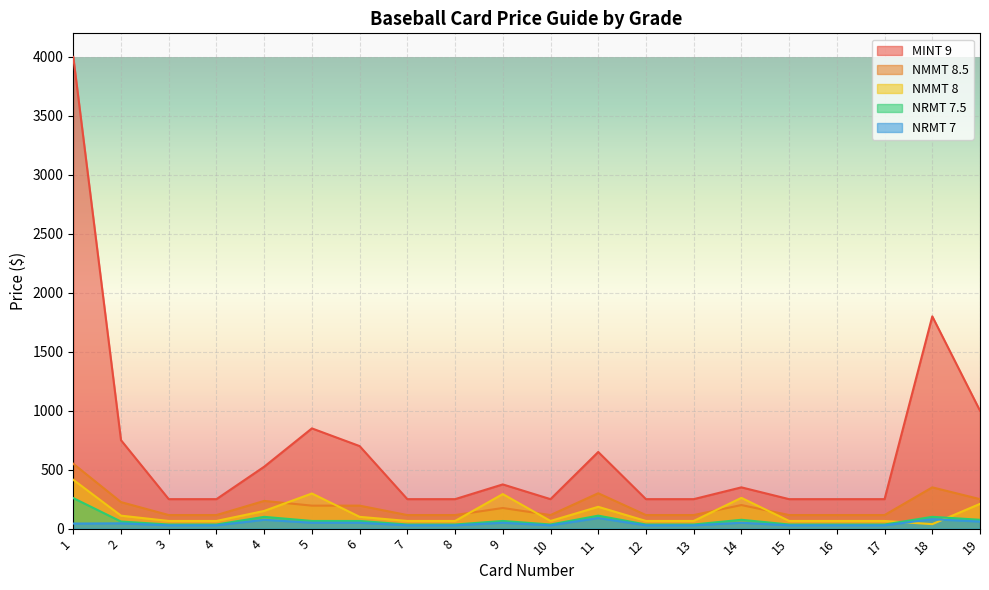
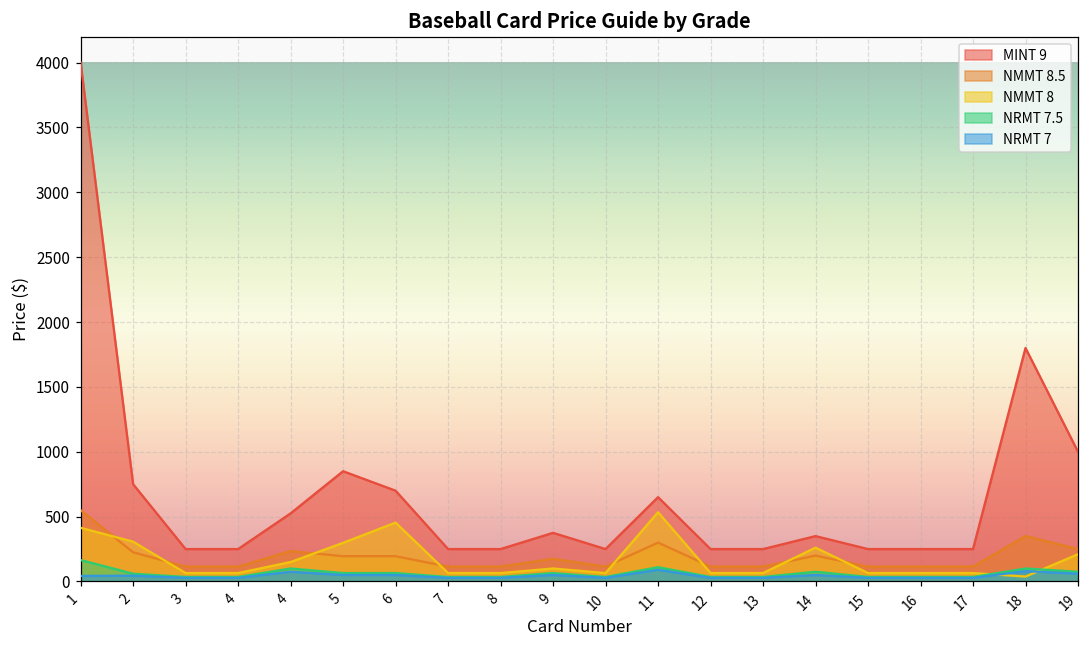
NRMT 7.5, 1: 260 -> 170
NMMT 8, 2: 110 -> 310
NMMT 8, 6: 100 -> 450
NMMT 8, 9: 290 -> 100
NMMT 8, 11: 190 -> 530
